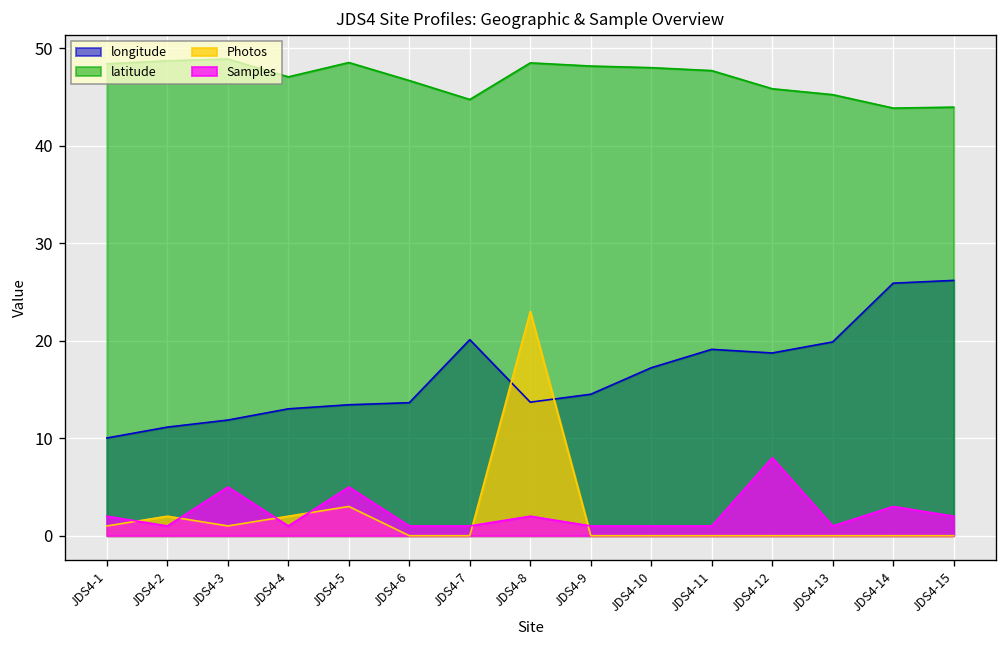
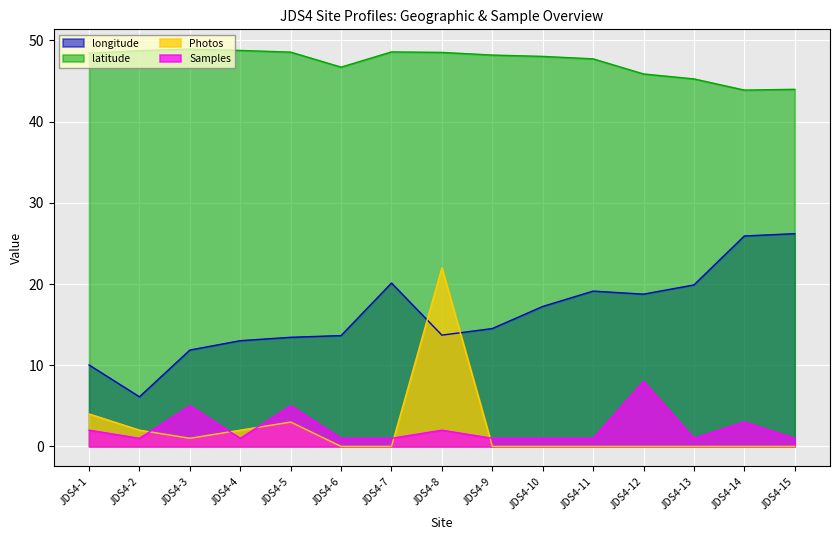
Photos, JDS4-1: 1 -> 4
longitude, JDS4-2: 11 -> 6
latitude, JDS4-4: 47 -> 49
latitude, JDS4-7: 45 -> 49
Photos, JDS4-8: 23 -> 22
Samples, JDS4-15: 2 -> 1
